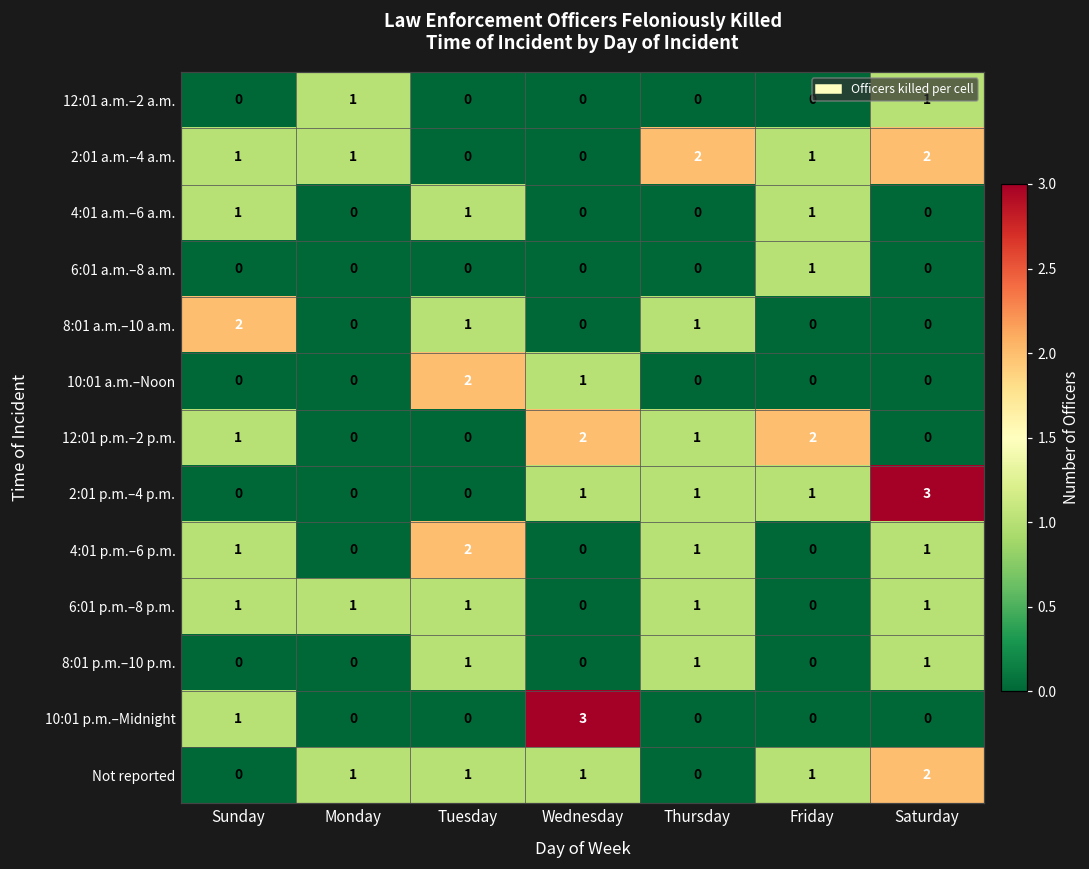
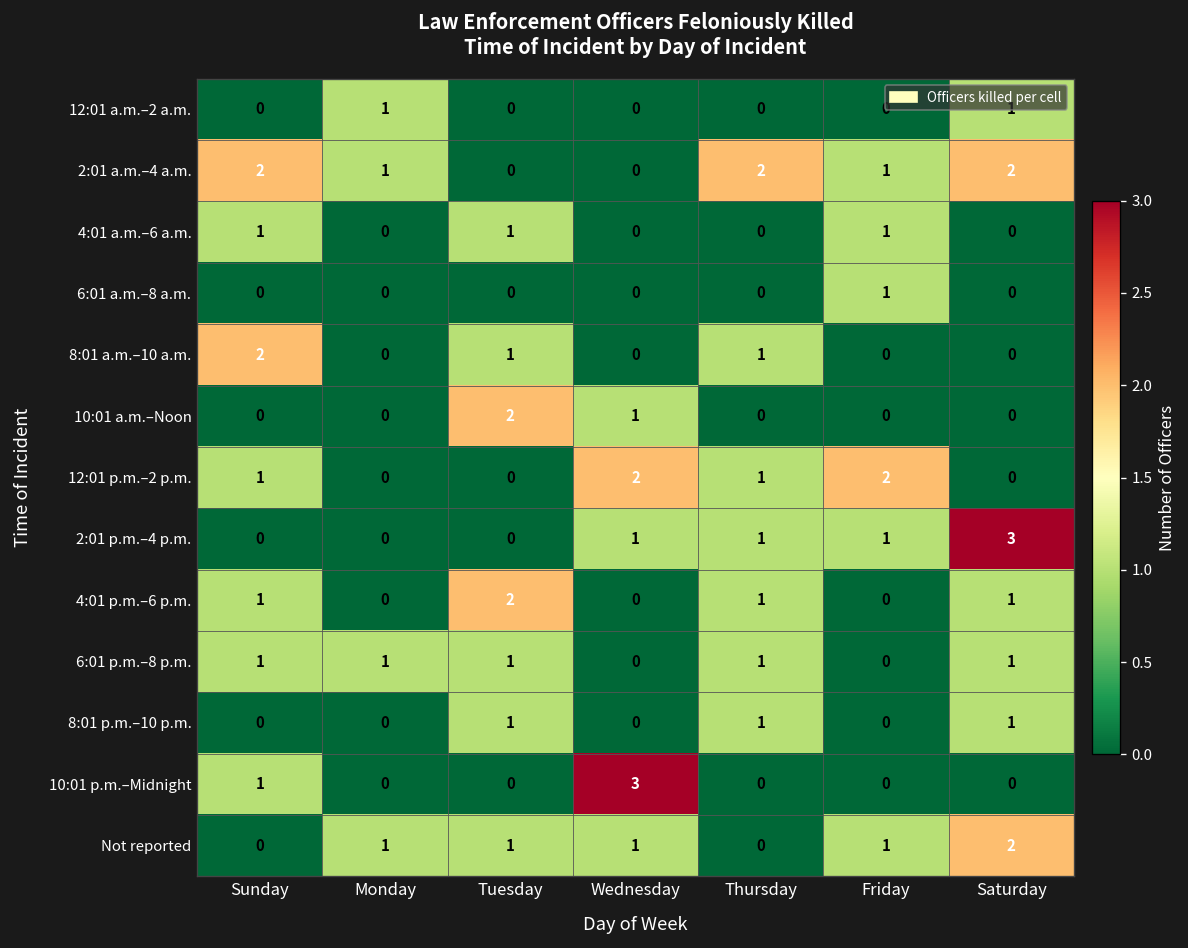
2:01 a.m.–4 a.m., Sunday: 1 -> 2
